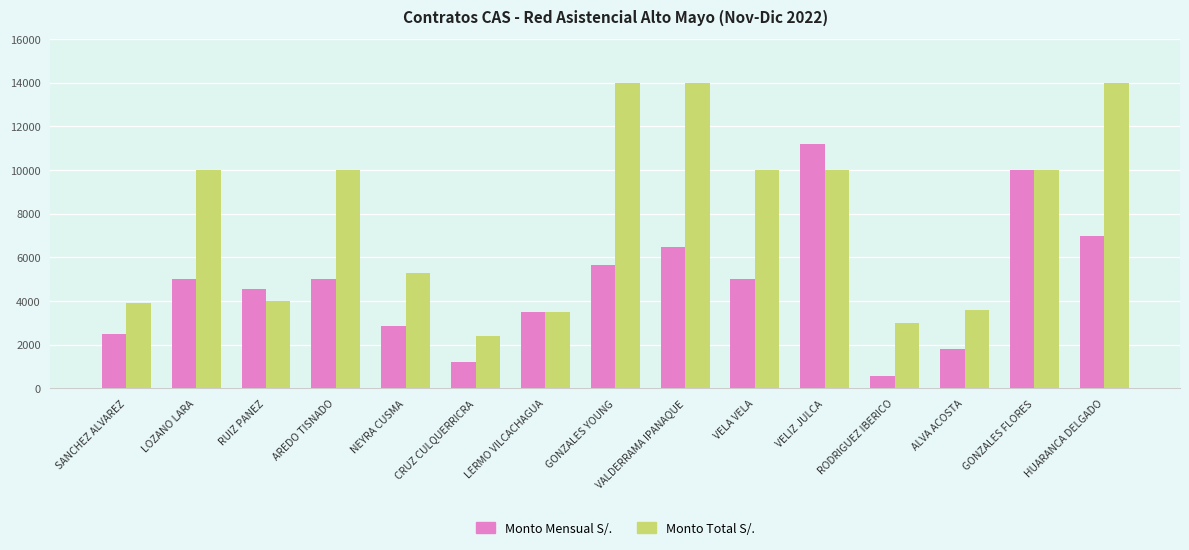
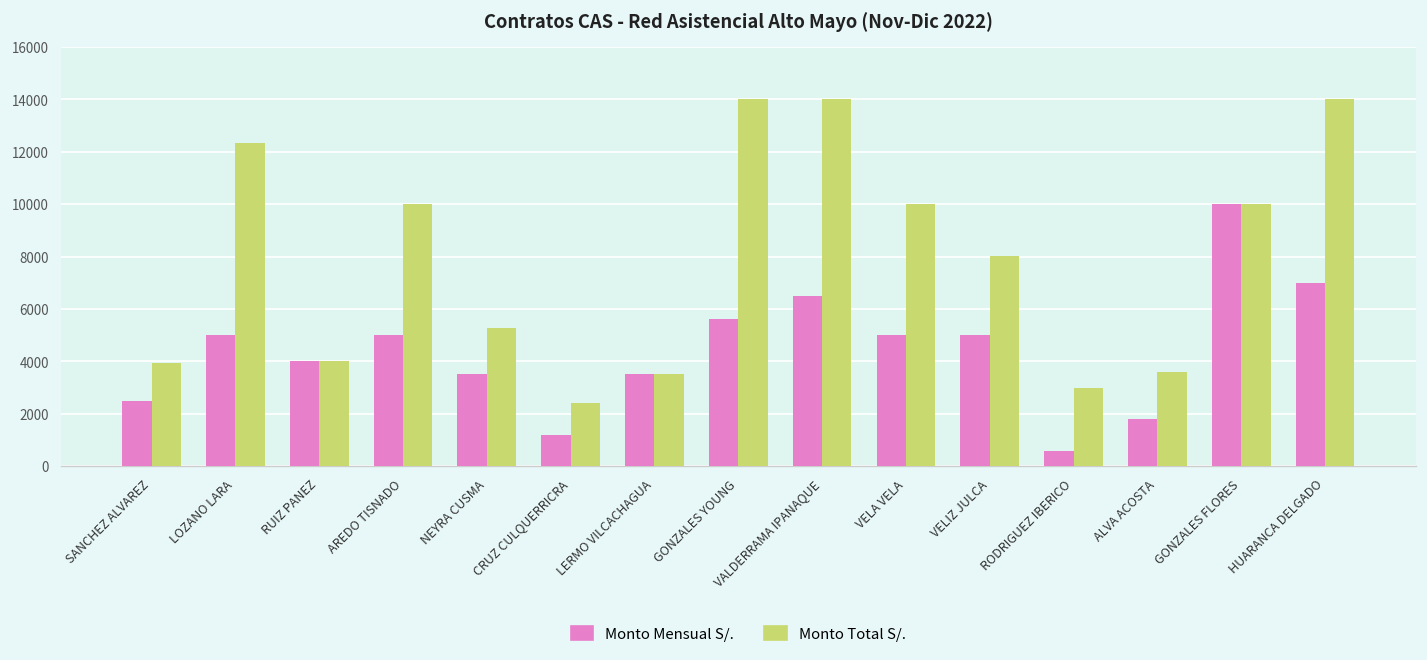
Monto Total S/., LOZANO LARA: 10000 -> 12300
Monto Mensual S/., RUIZ PANEZ: 4500 -> 4000
Monto Mensual S/., NEYRA CUSMA: 2900 -> 3500
Monto Mensual S/., VELIZ JULCA: 11200 -> 5000
Monto Total S/., VELIZ JULCA: 10000 -> 8000
